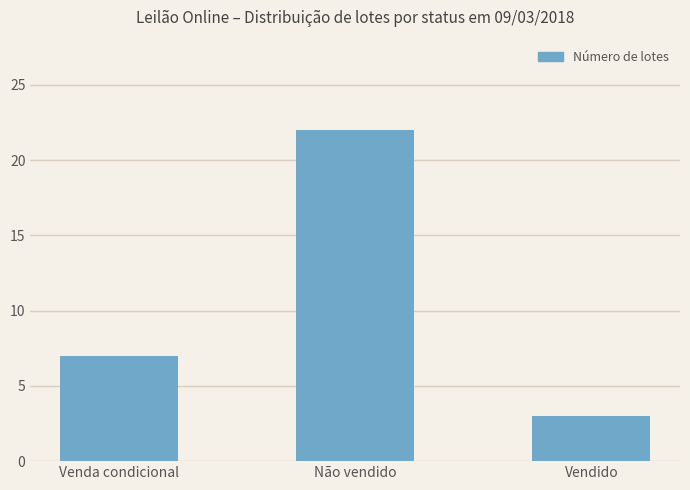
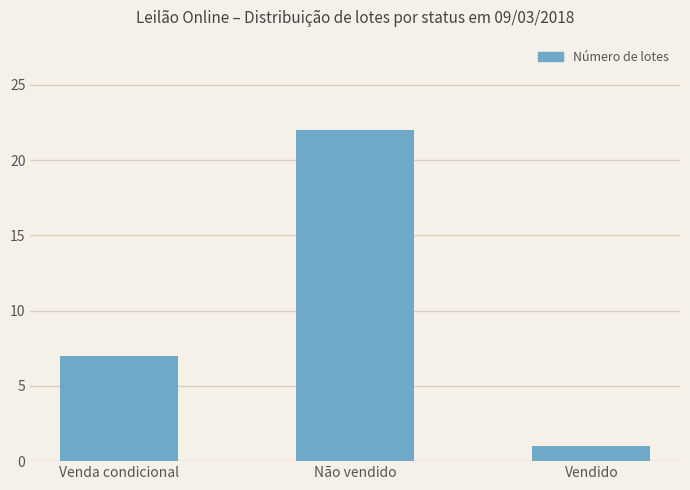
Vendido: 3 -> 1
